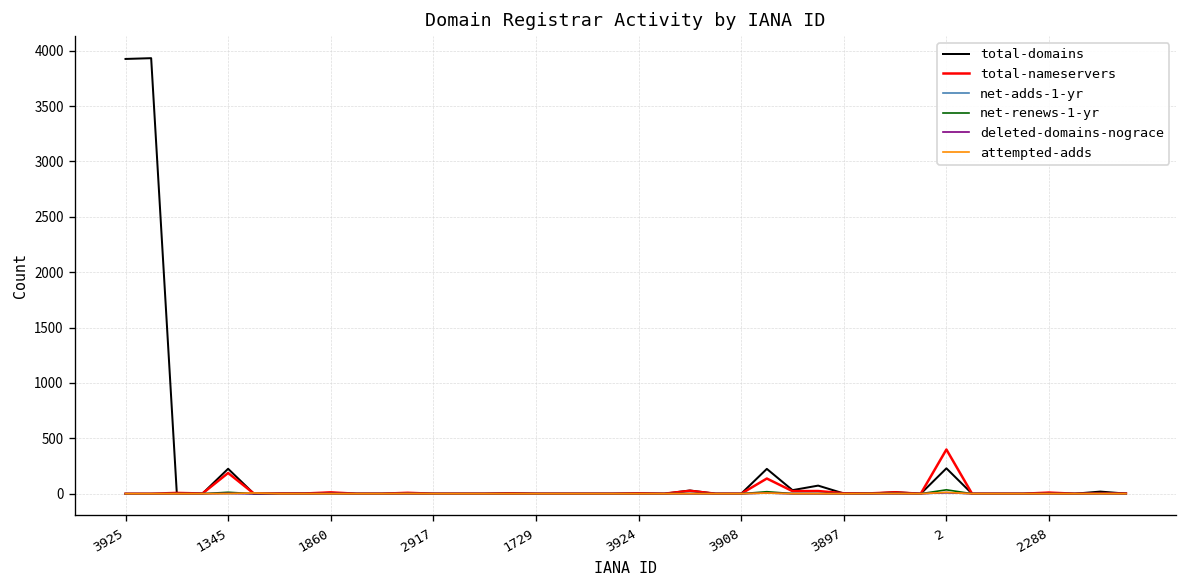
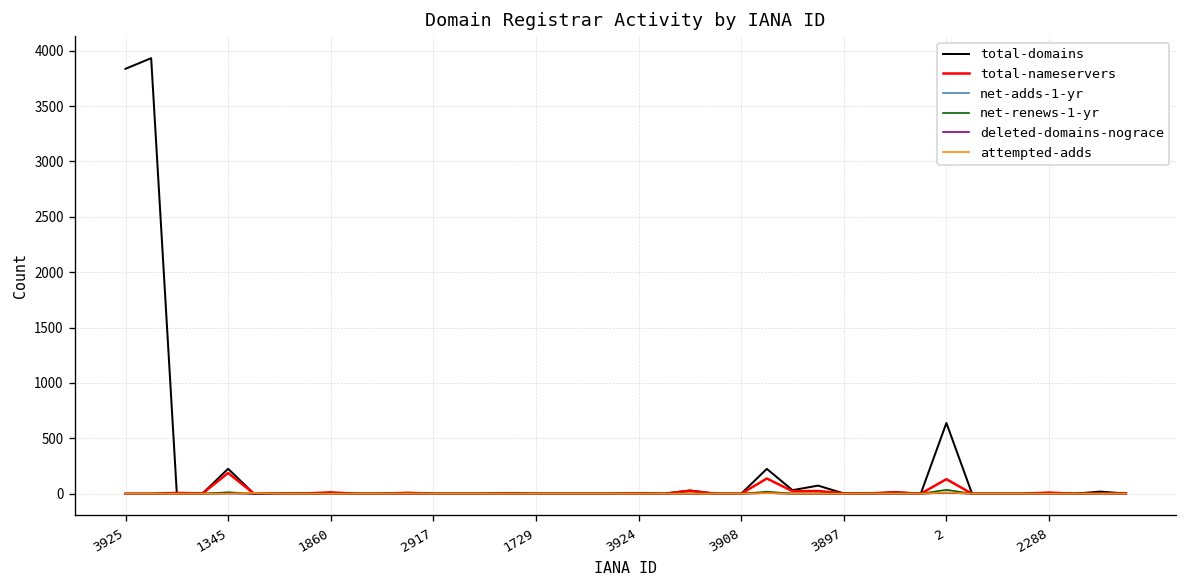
total-domains, 3925: 3900 -> 3800
total-domains, 2: 200 -> 600
total-nameservers, 2: 400 -> 100
